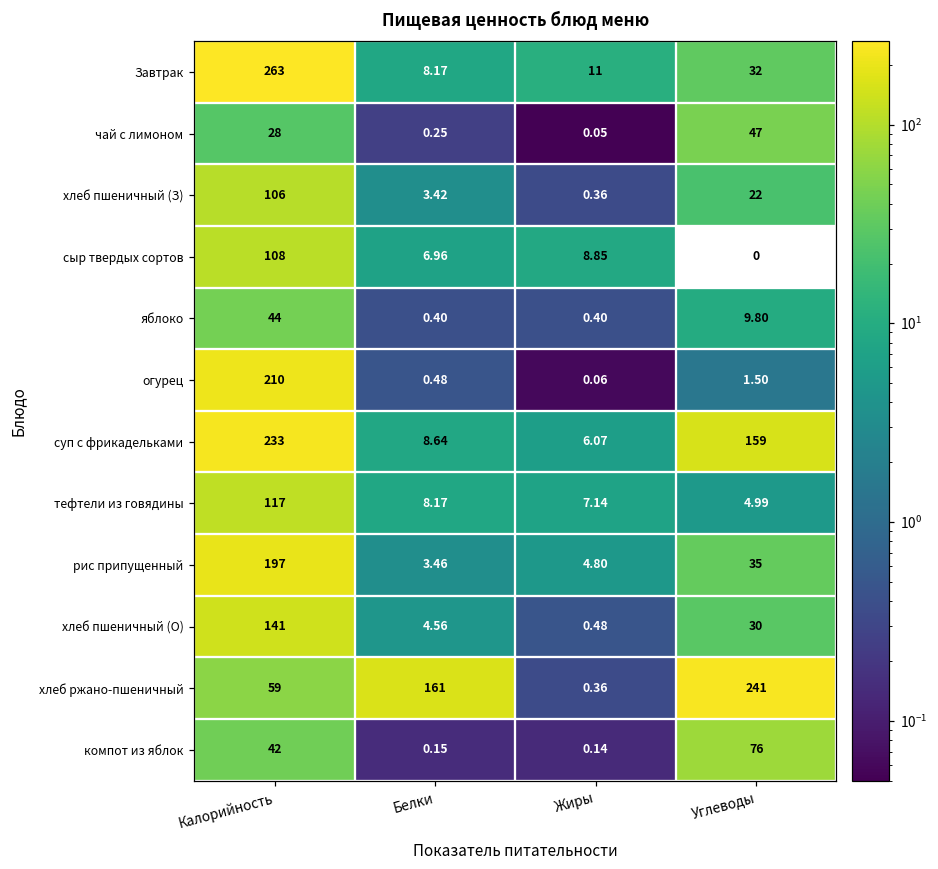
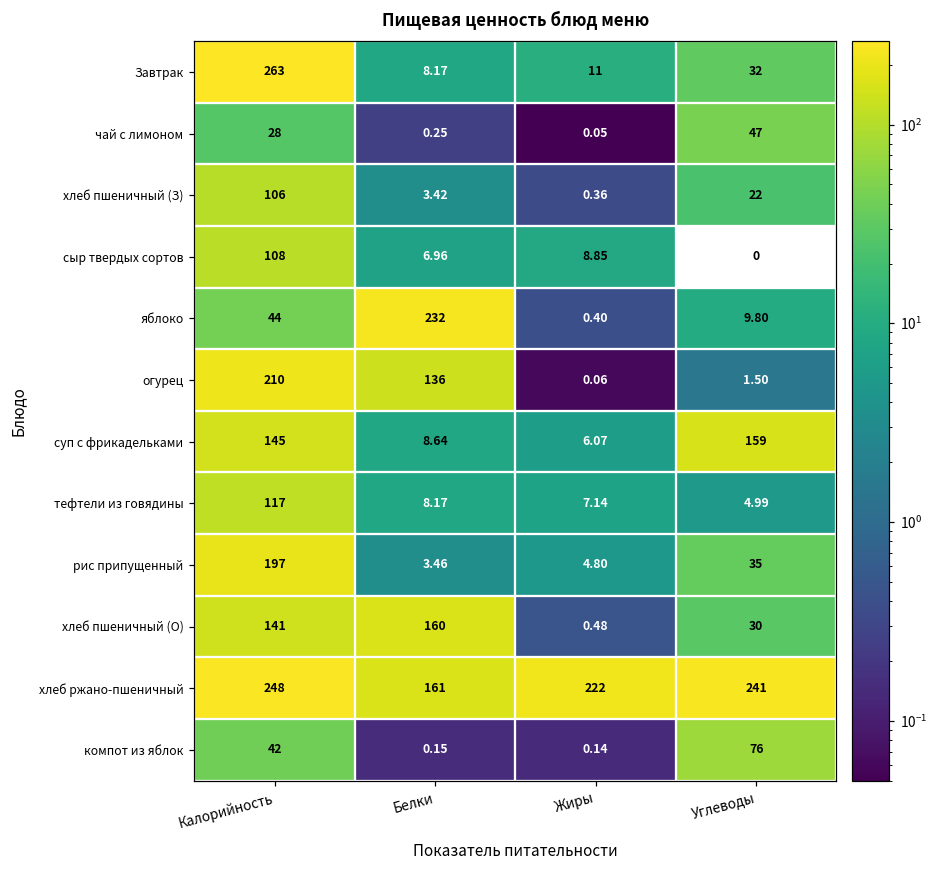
яблоко, Белки: 0.40 -> 232
огурец, Белки: 0.48 -> 136
суп с фрикадельками, Калорийность: 233 -> 145
хлеб пшеничный (О), Белки: 4.56 -> 160
хлеб ржано-пшеничный, Калорийность: 59 -> 248
хлеб ржано-пшеничный, Жиры: 0.36 -> 222
